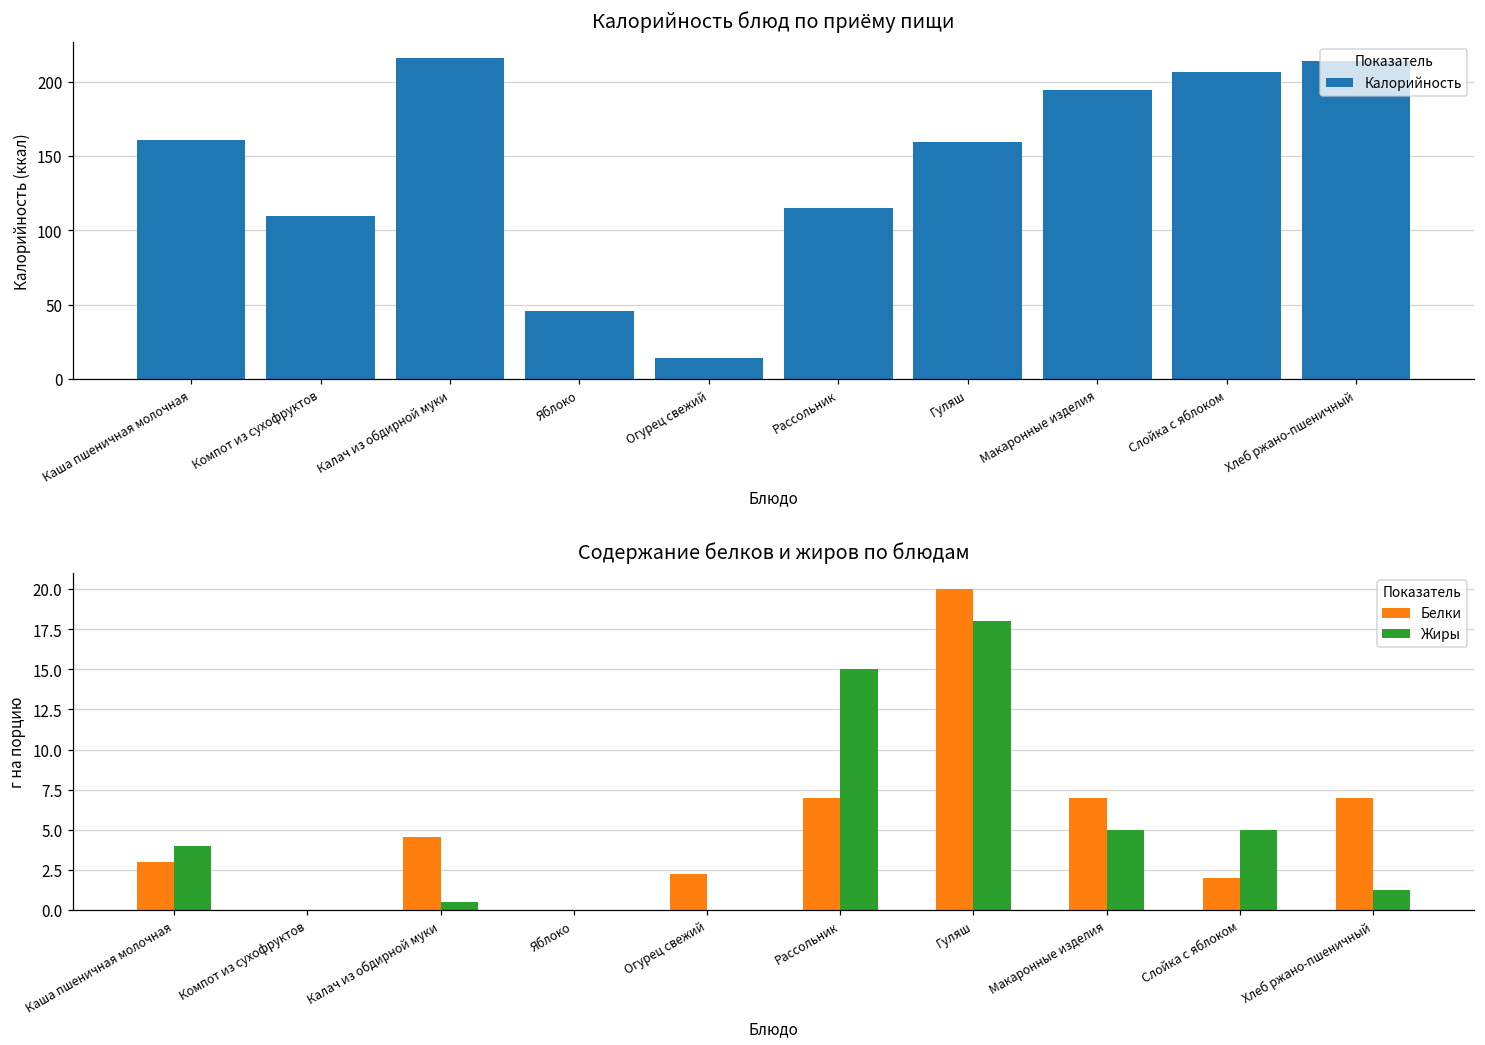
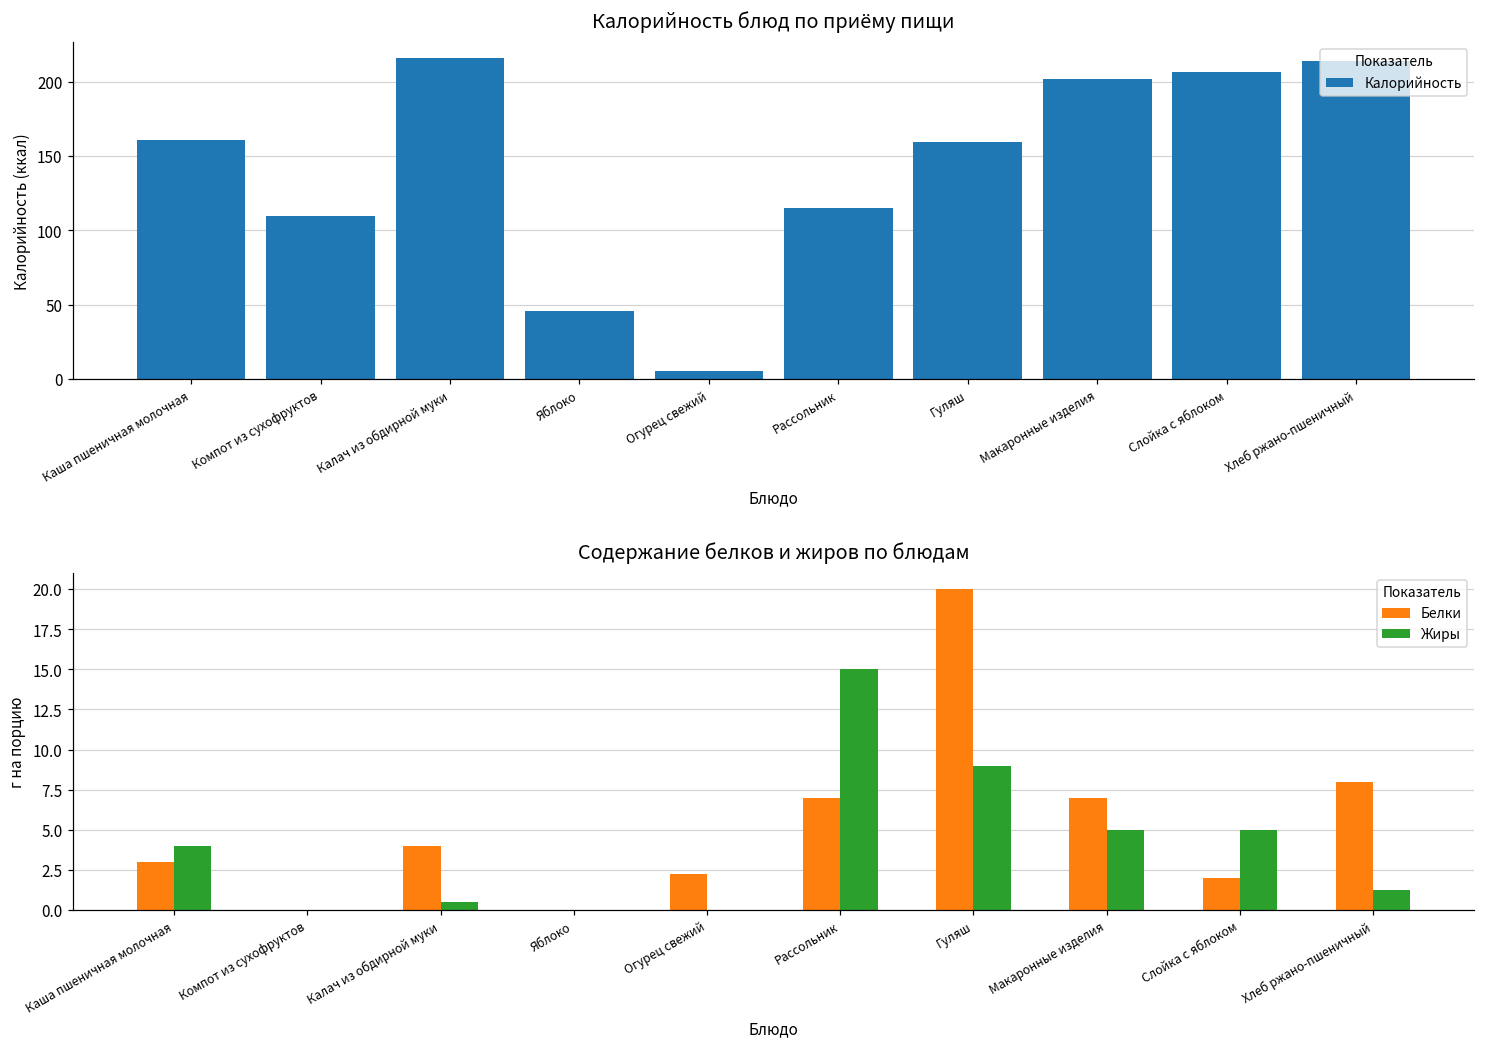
Калорийность блюд по приёму пищи, Огурец свежий: 14 -> 5
Калорийность блюд по приёму пищи, Макаронные изделия: 195 -> 202
Содержание белков и жиров по блюдам, Белки, Калач из обдирной муки: 4.6 -> 4.0
Содержание белков и жиров по блюдам, Жиры, Гуляш: 18 -> 9
Содержание белков и жиров по блюдам, Белки, Хлеб ржано-пшеничный: 7 -> 8
